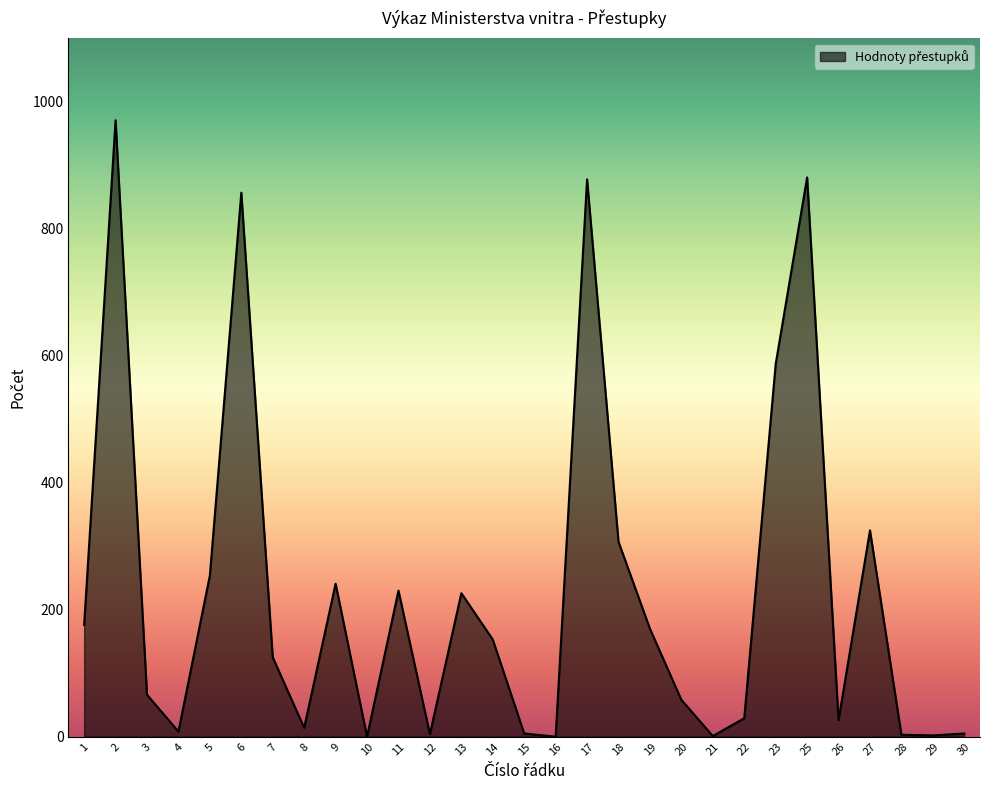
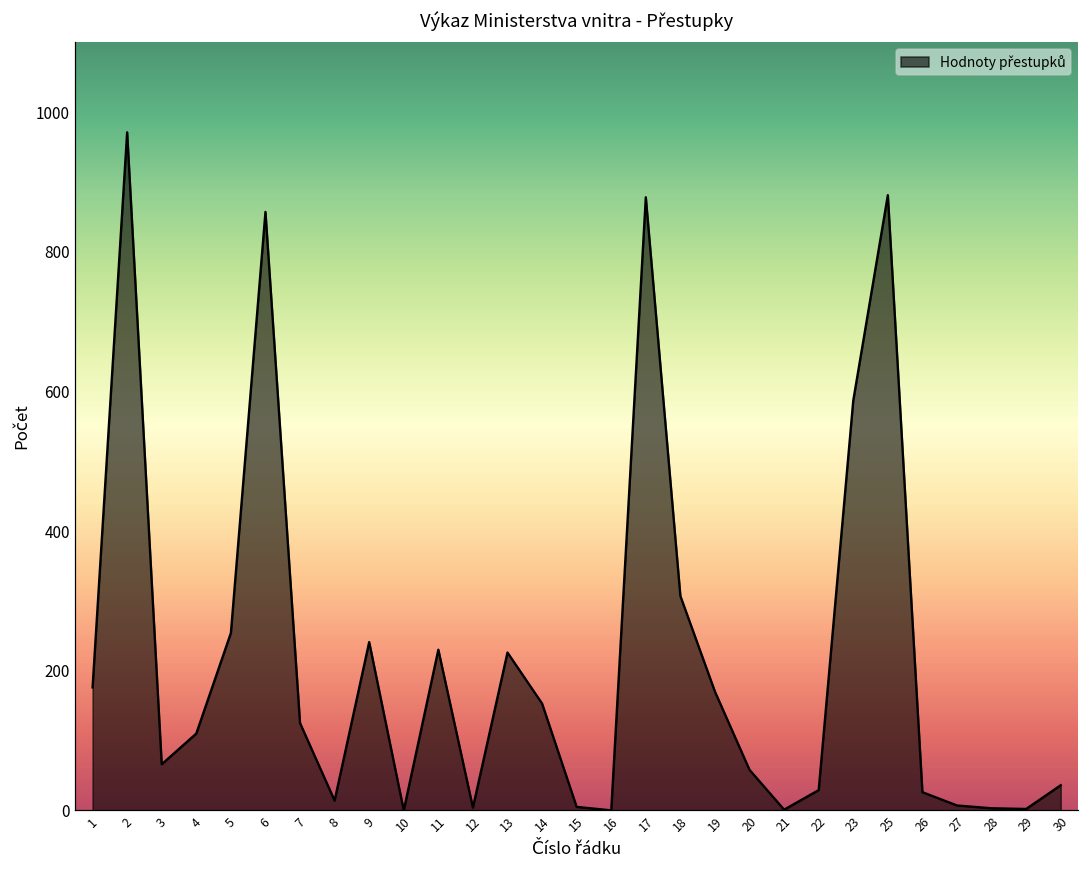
4: 10 -> 110
27: 330 -> 10
30: 10 -> 40
